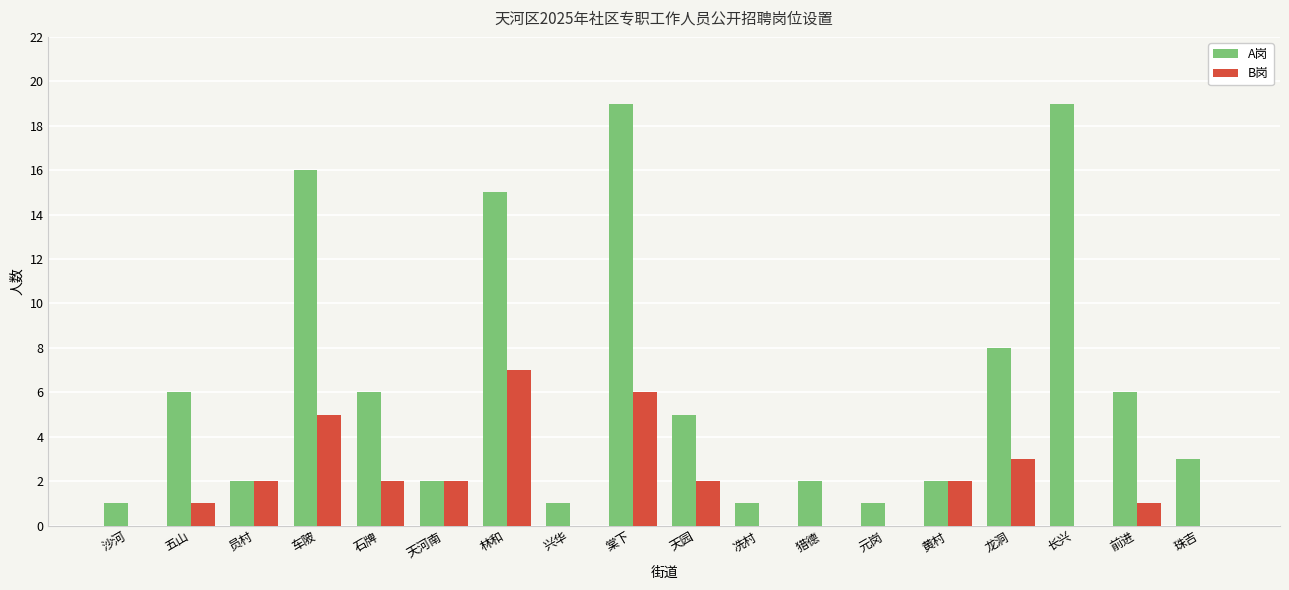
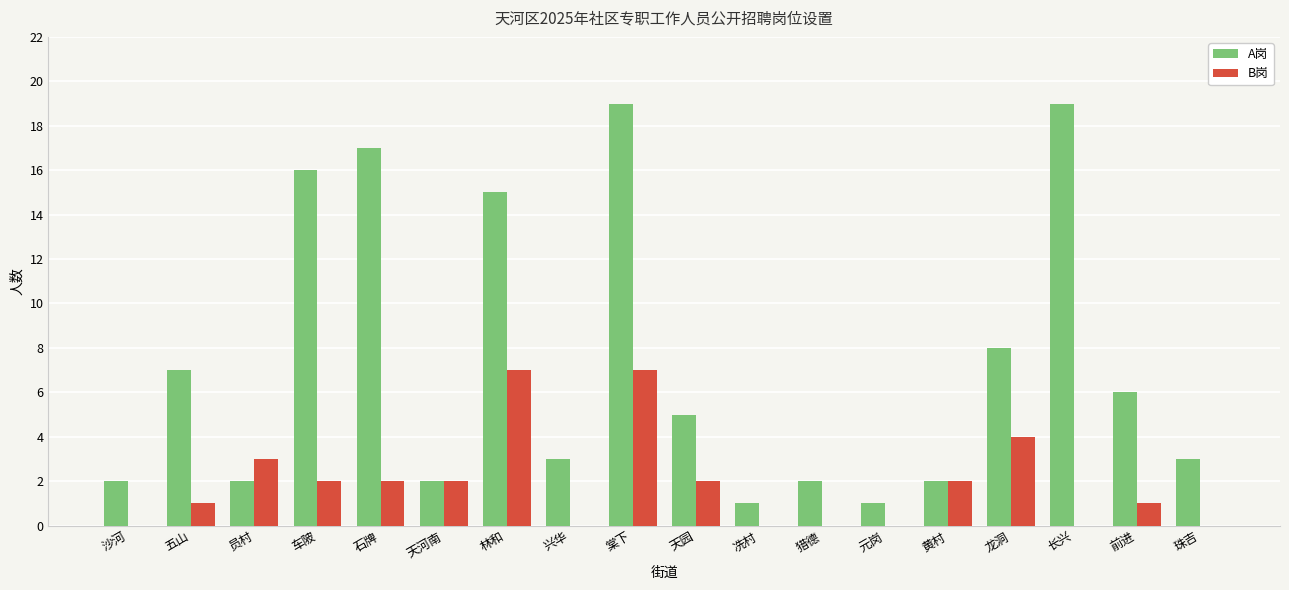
A岗, 沙河: 1 -> 2
A岗, 五山: 6 -> 7
B岗, 员村: 2 -> 3
B岗, 车陂: 5 -> 2
A岗, 石牌: 6 -> 17
A岗, 兴华: 1 -> 3
B岗, 棠下: 6 -> 7
B岗, 龙洞: 3 -> 4
